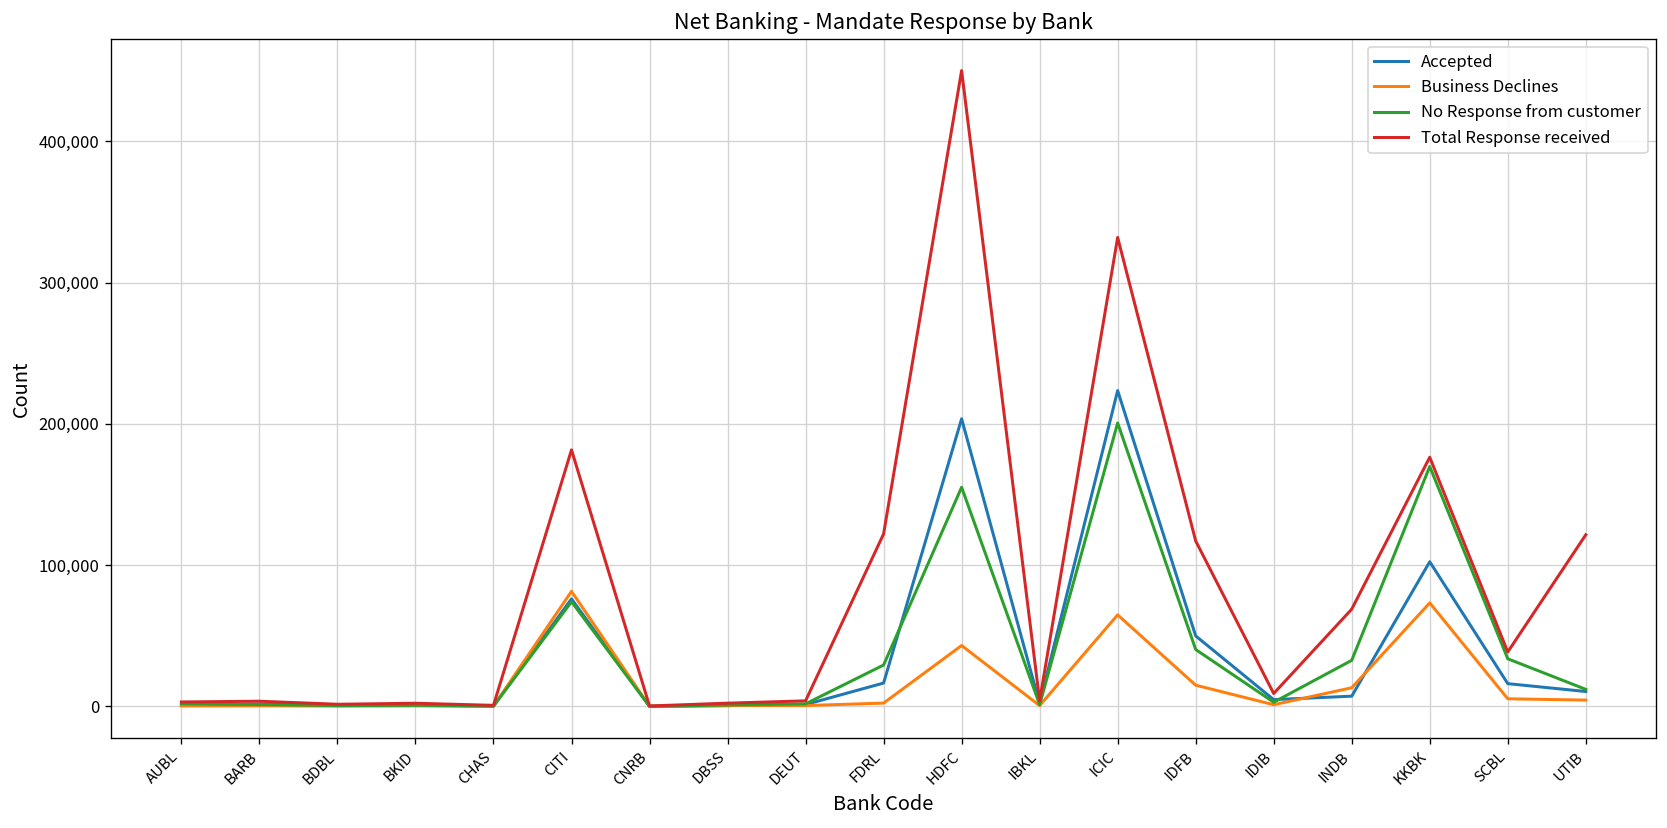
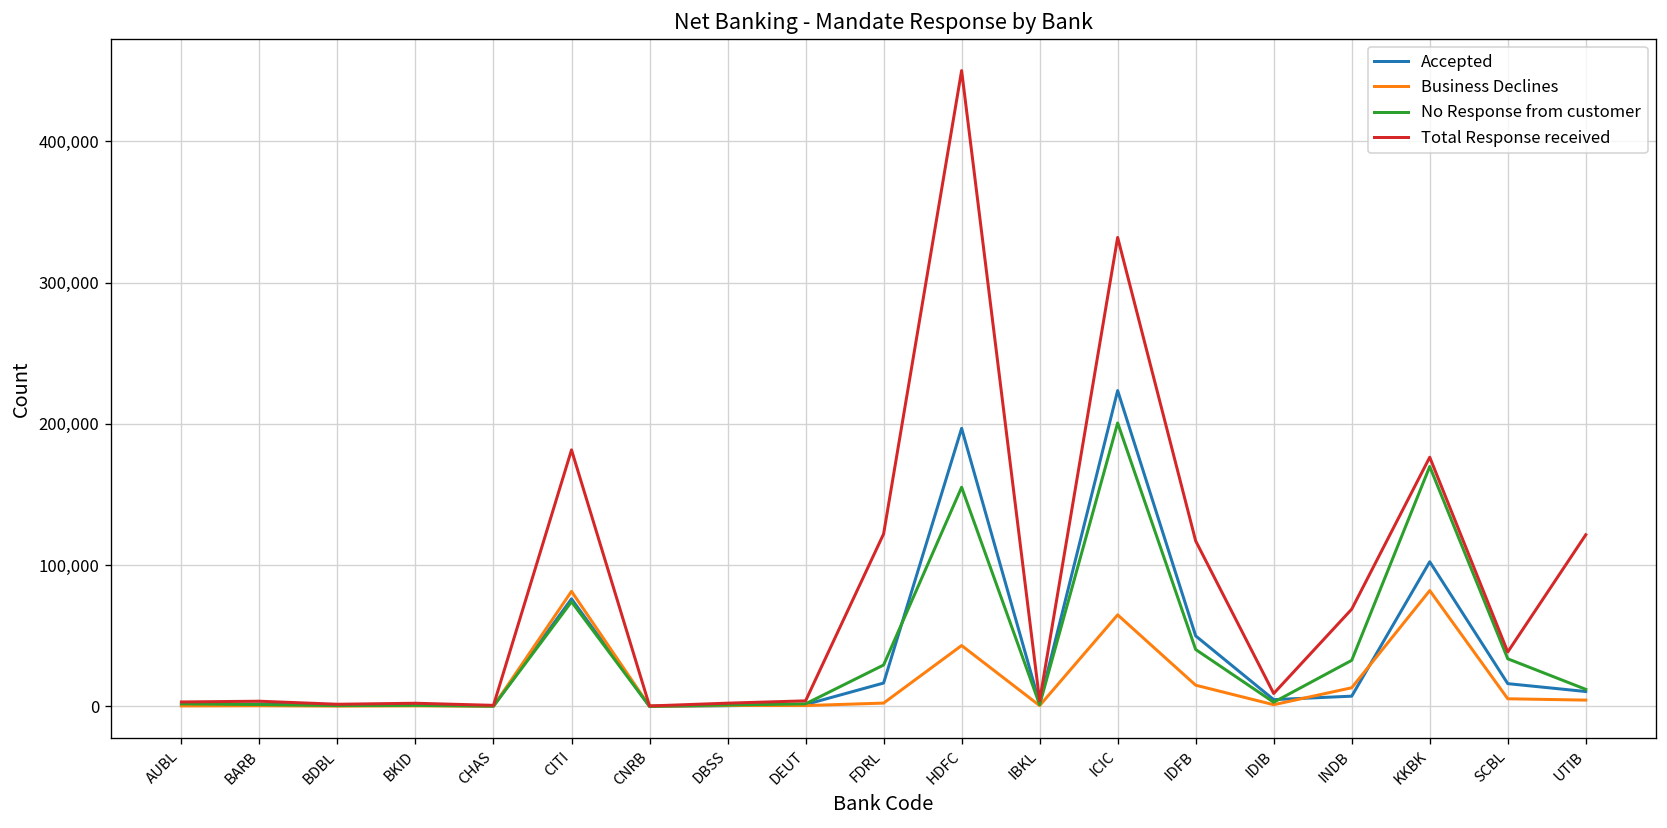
Accepted, HDFC: 204,000 -> 197,000
Business Declines, KKBK: 73,000 -> 82,000
